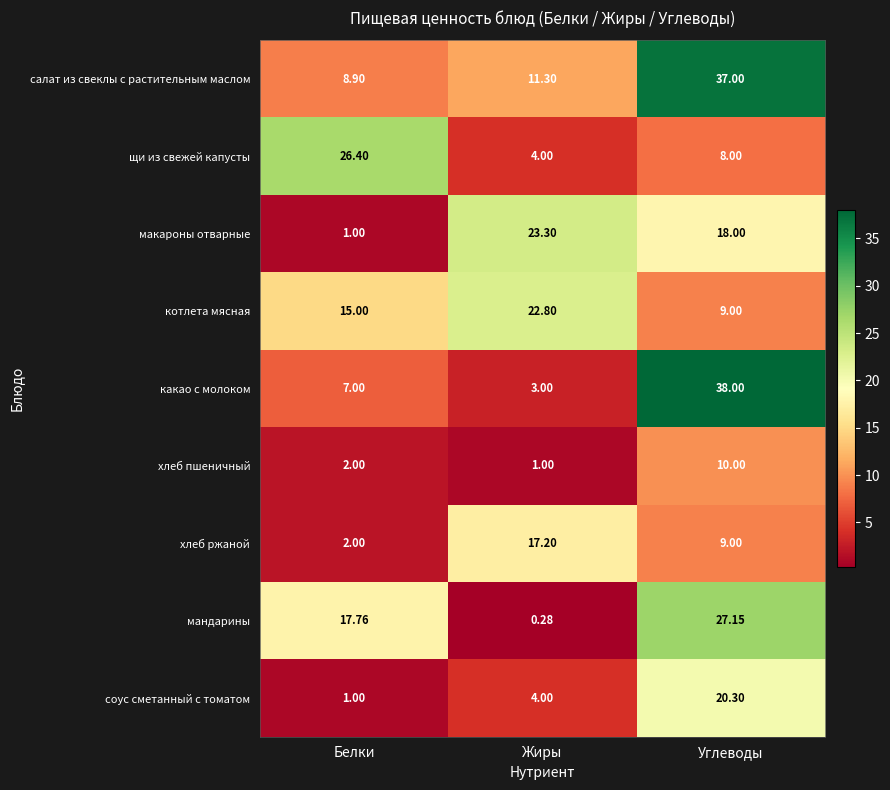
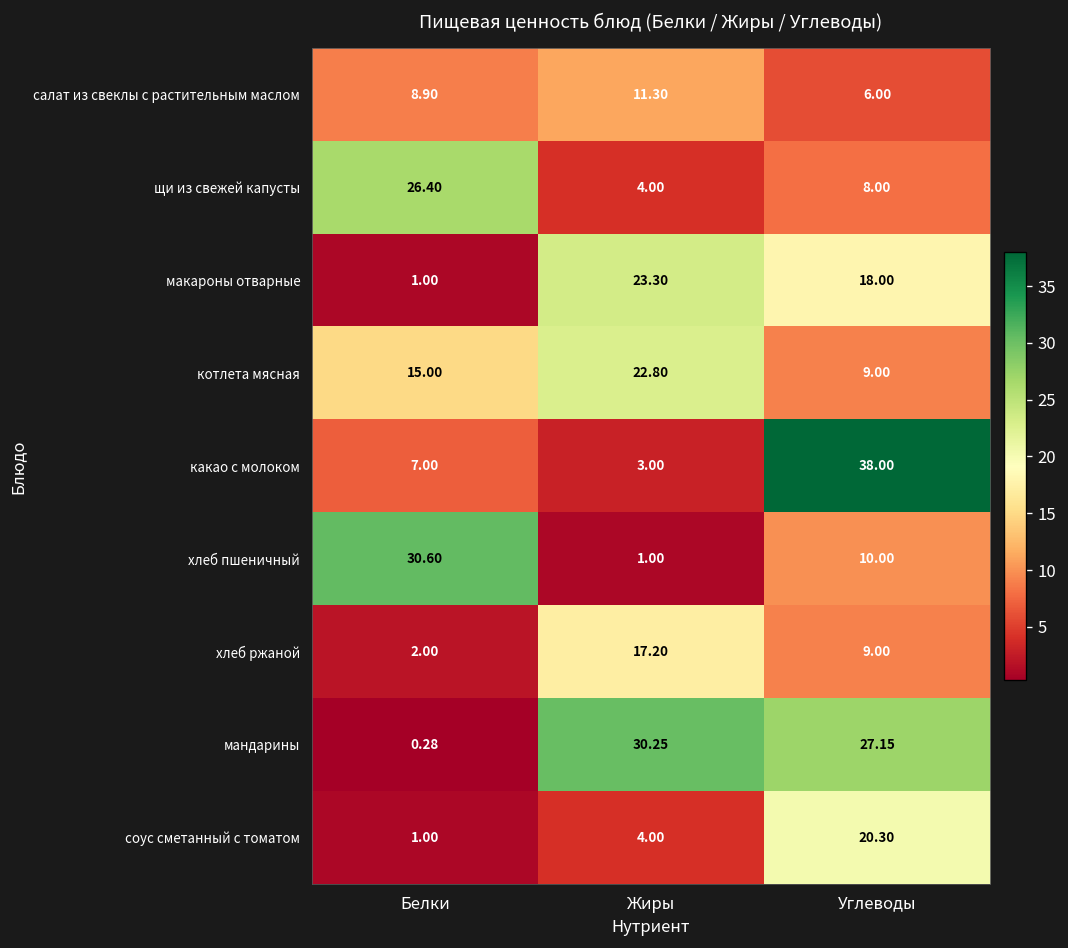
салат из свеклы с растительным маслом, Углеводы: 37.00 -> 6.00
хлеб пшеничный, Белки: 2.00 -> 30.60
мандарины, Белки: 17.76 -> 0.28
мандарины, Жиры: 0.28 -> 30.25
